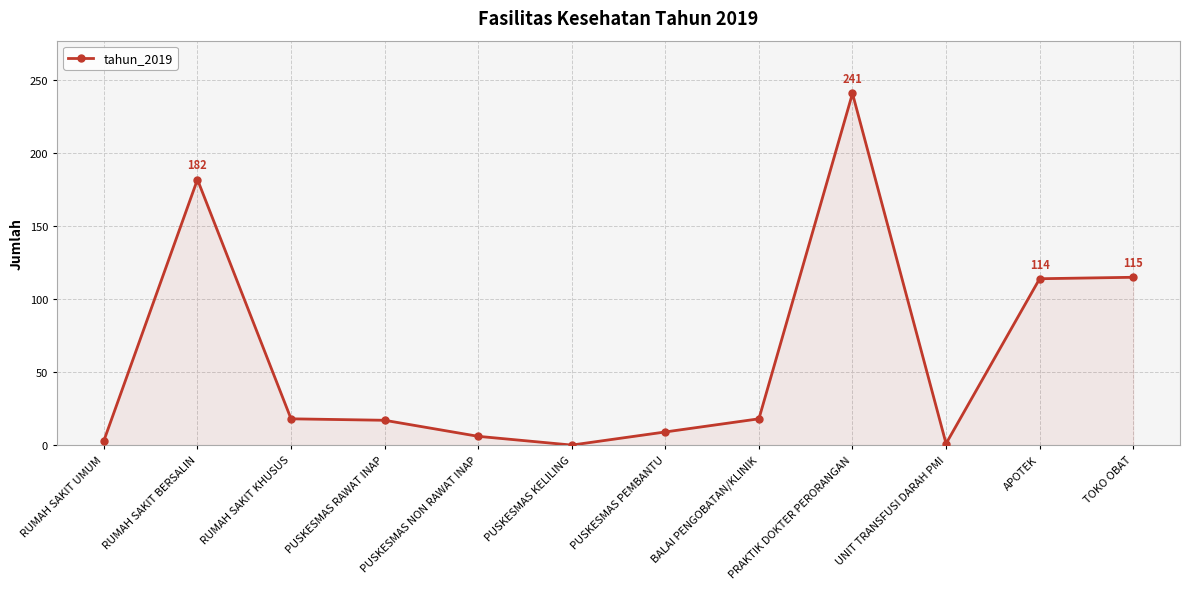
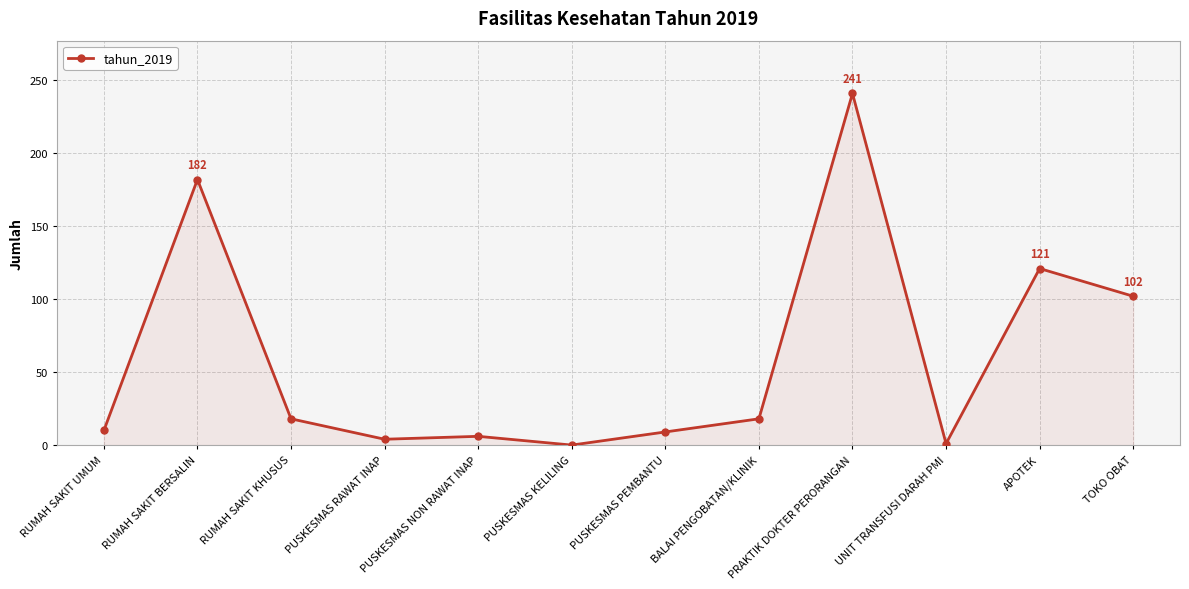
RUMAH SAKIT UMUM: 3 -> 10
PUSKESMAS RAWAT INAP: 17 -> 4
APOTEK: 114 -> 121
TOKO OBAT: 115 -> 102
